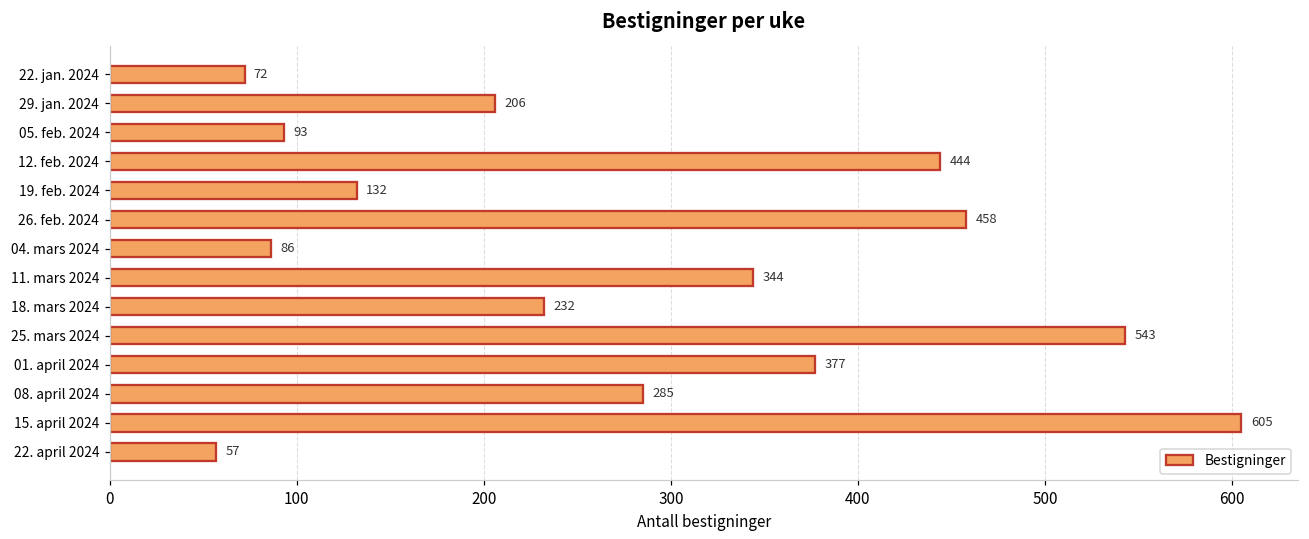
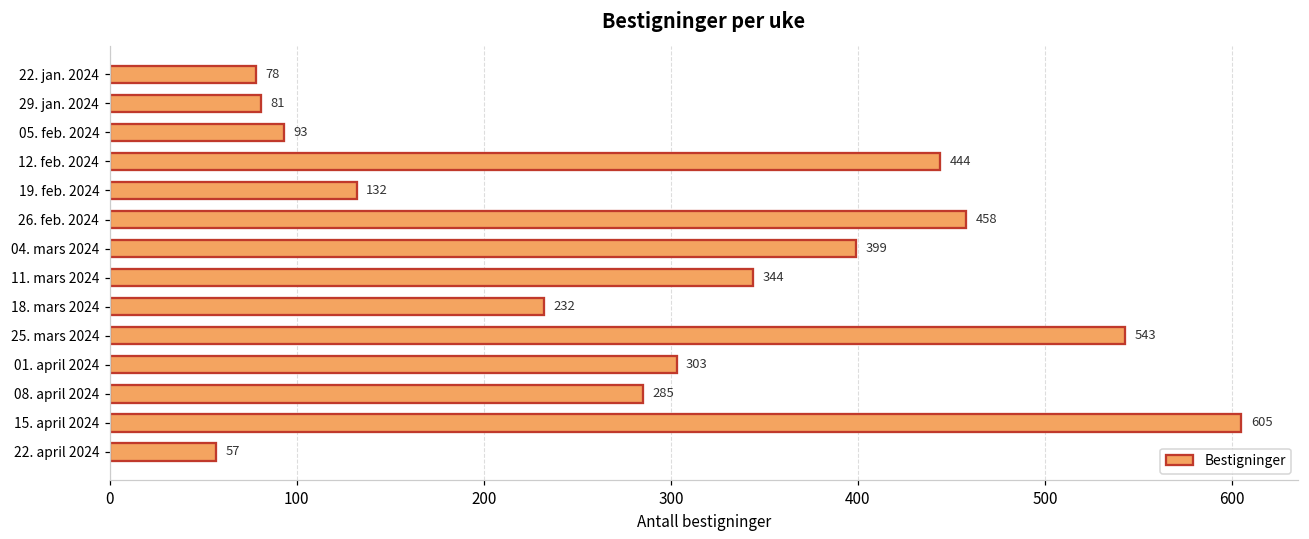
22. jan. 2024: 72 -> 78
29. jan. 2024: 206 -> 81
04. mars 2024: 86 -> 399
01. april 2024: 377 -> 303
